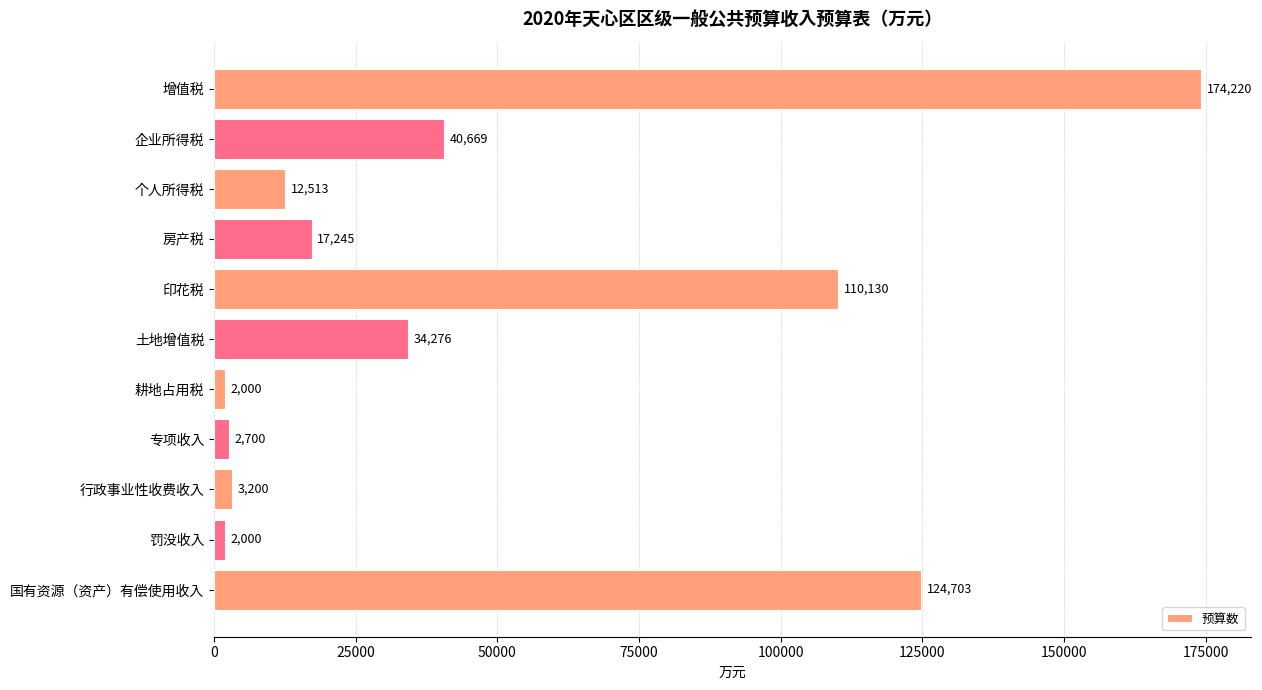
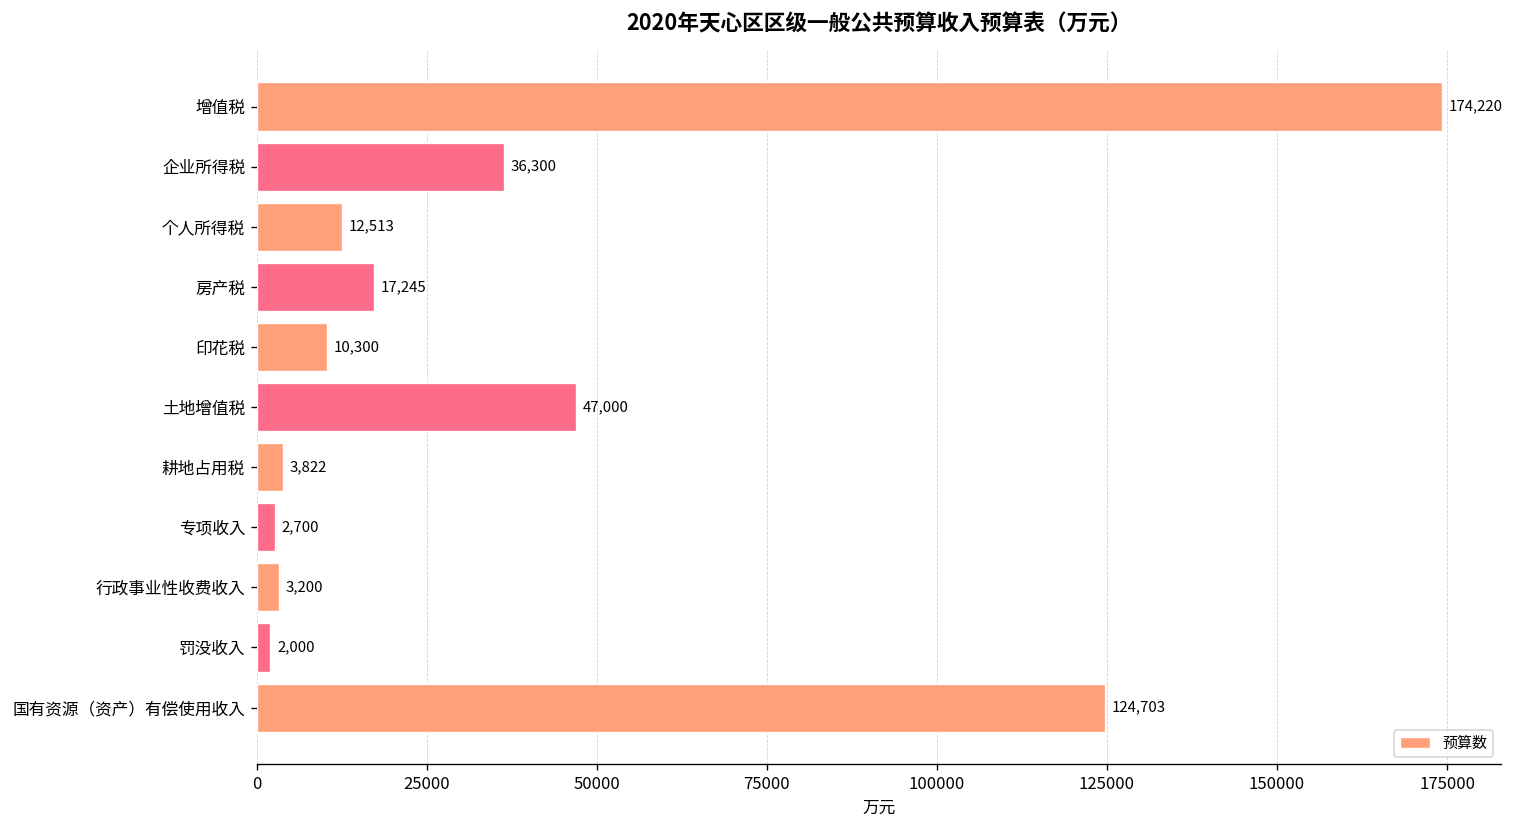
企业所得税: 40,669 -> 36,300
印花税: 110,130 -> 10,300
土地增值税: 34,276 -> 47,000
耕地占用税: 2,000 -> 3,822
